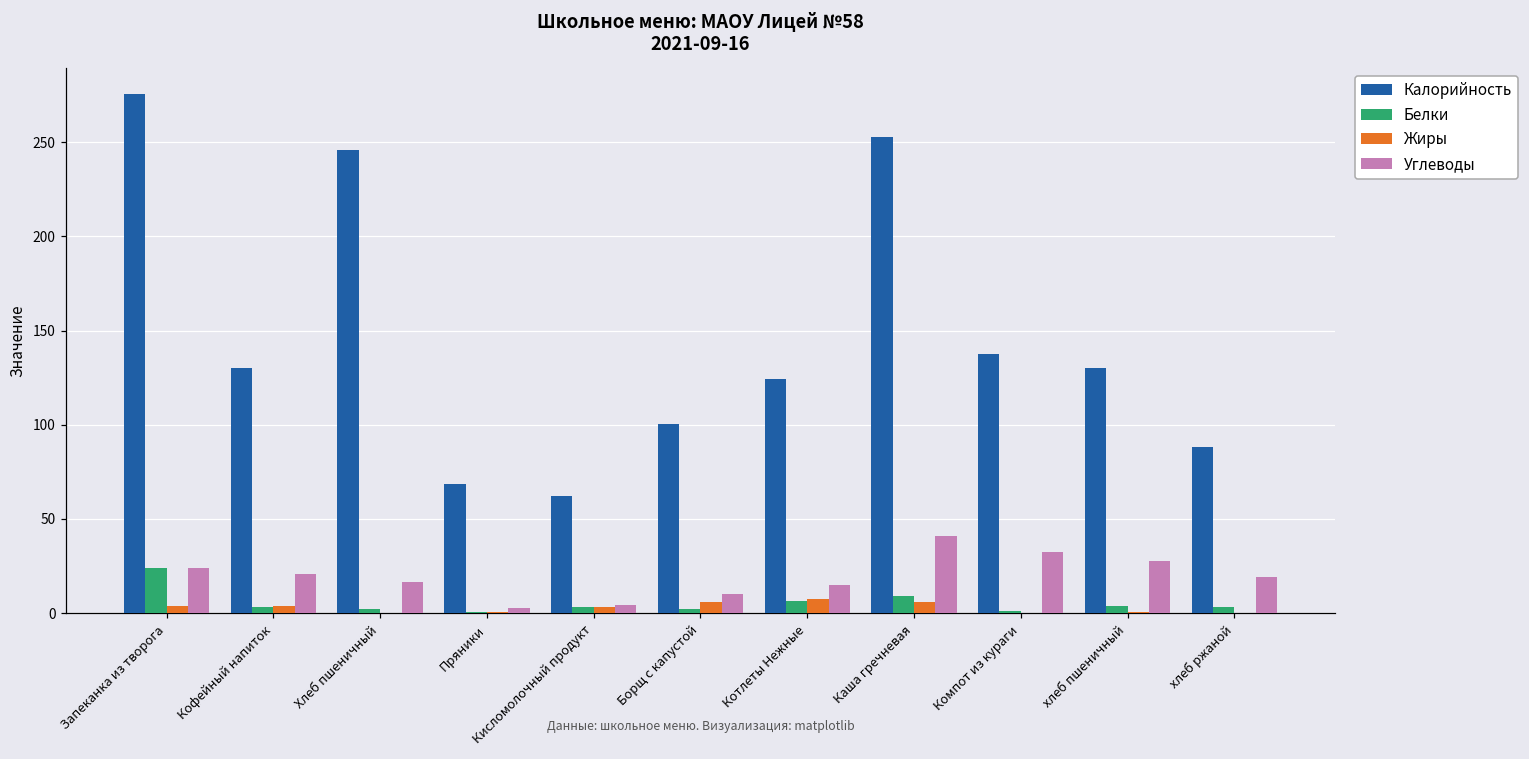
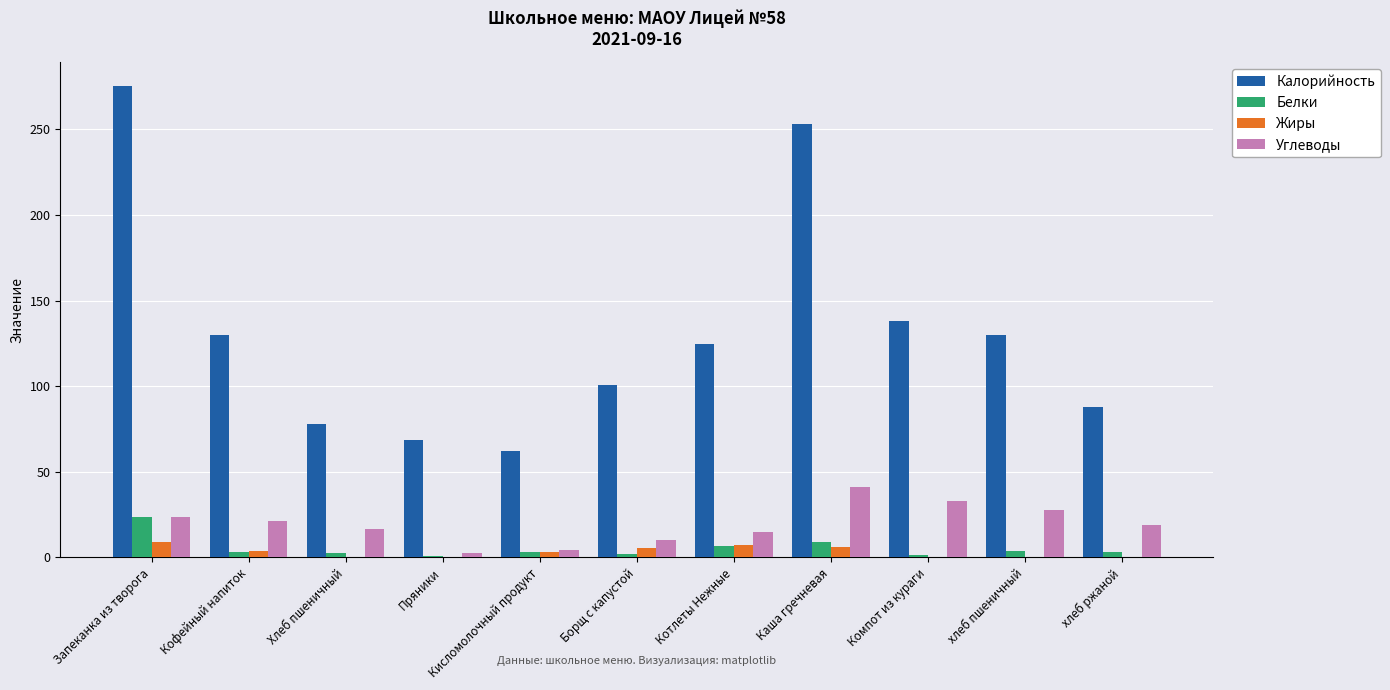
Жиры, Запеканка из творога: 4 -> 9
Калорийность, Хлеб пшеничный: 246 -> 78
